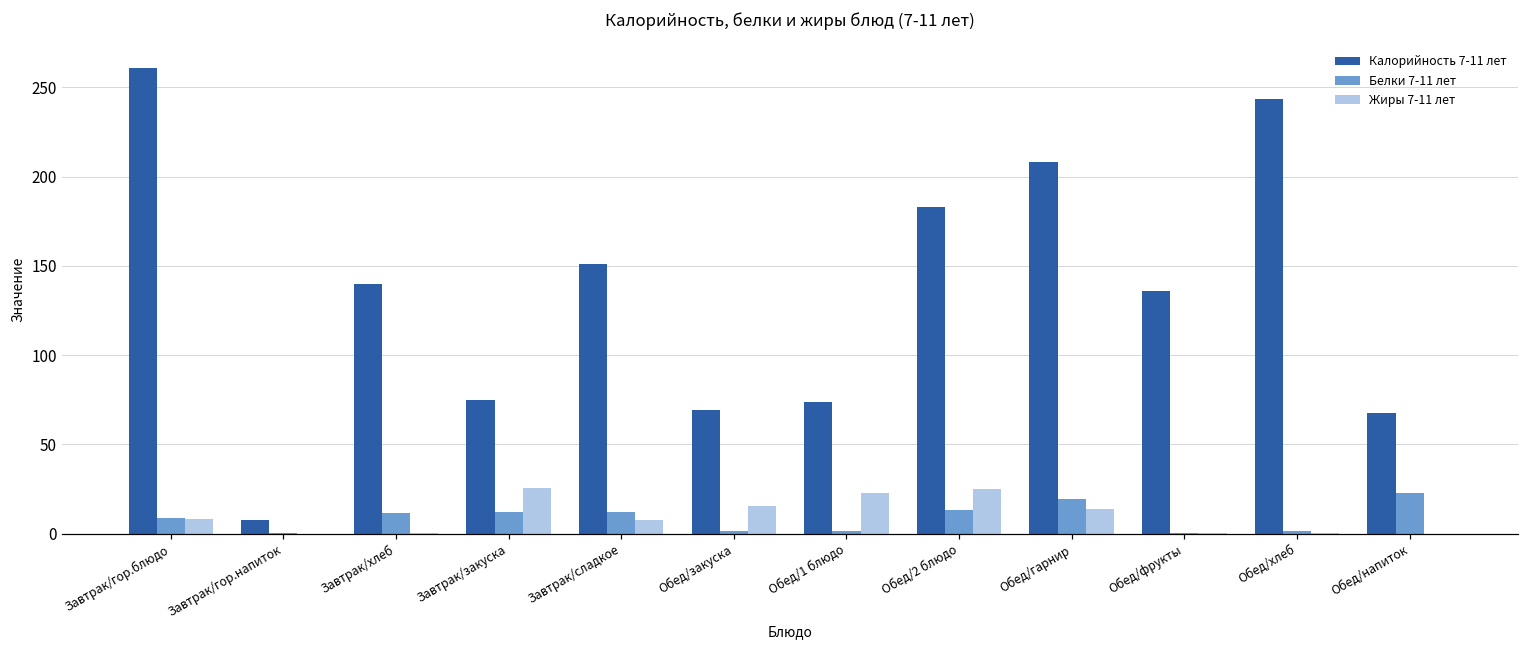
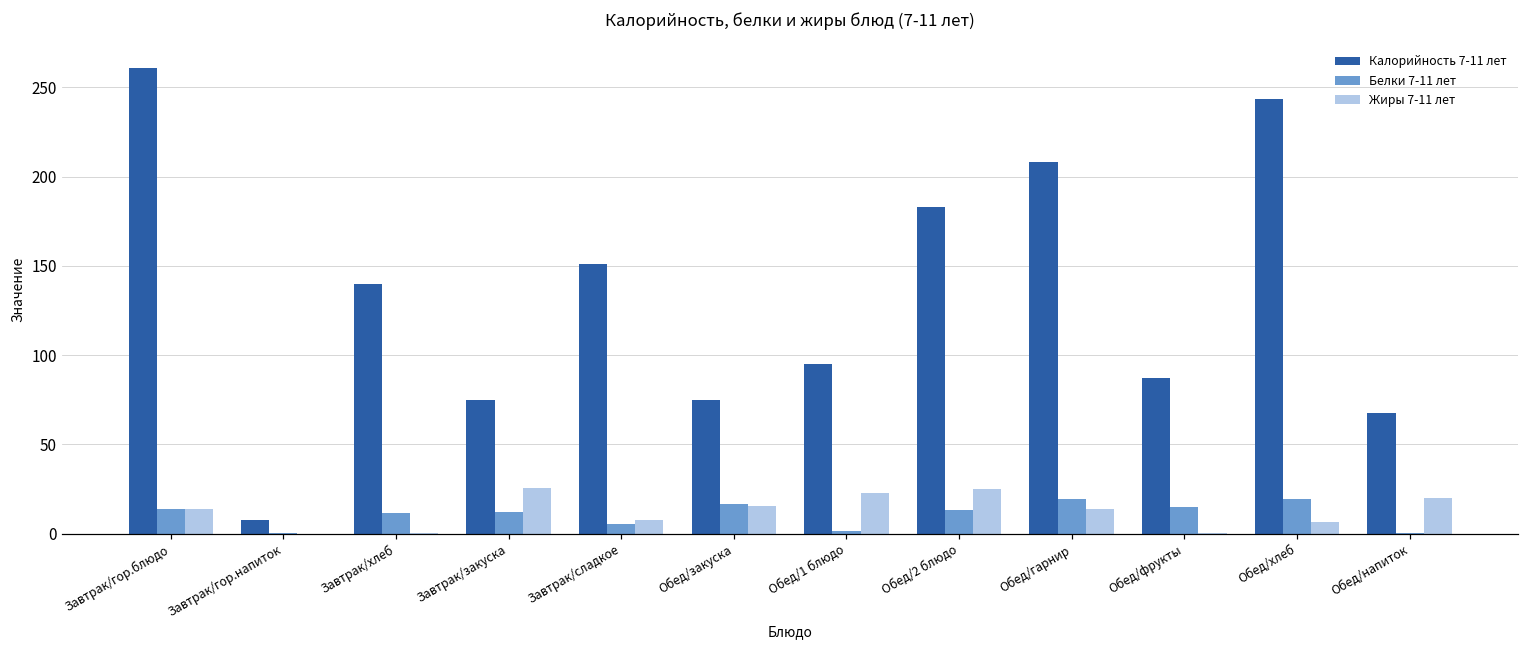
Белки 7-11 лет, Завтрак/гор.блюдо: 9 -> 14
Жиры 7-11 лет, Завтрак/гор.блюдо: 8 -> 14
Белки 7-11 лет, Завтрак/сладкое: 12 -> 6
Калорийность 7-11 лет, Обед/закуска: 69 -> 75
Белки 7-11 лет, Обед/закуска: 2 -> 17
Калорийность 7-11 лет, Обед/1 блюдо: 74 -> 95
Калорийность 7-11 лет, Обед/фрукты: 136 -> 87
Белки 7-11 лет, Обед/фрукты: 0 -> 15
Белки 7-11 лет, Обед/хлеб: 2 -> 19
Жиры 7-11 лет, Обед/хлеб: 0 -> 6
Белки 7-11 лет, Обед/напиток: 23 -> 1
Жиры 7-11 лет, Обед/напиток: 0 -> 20
